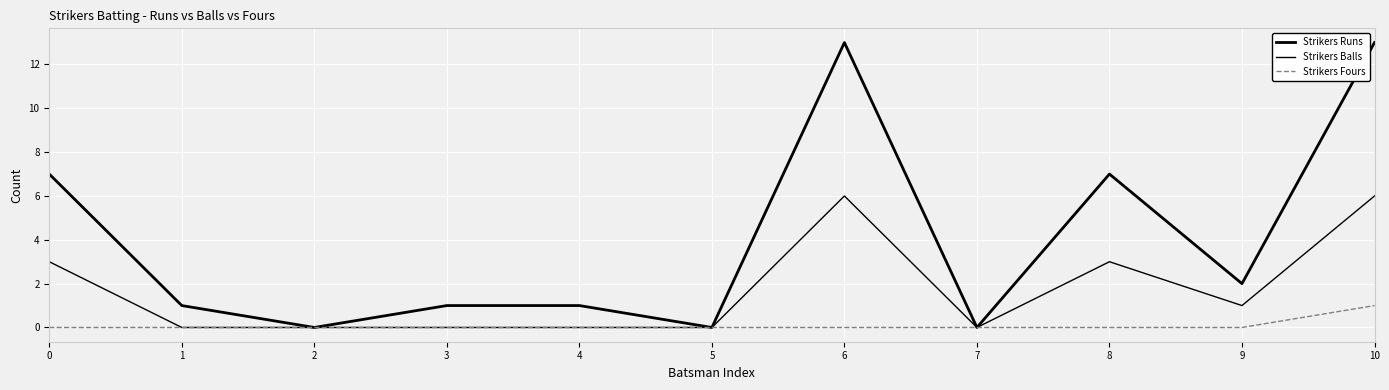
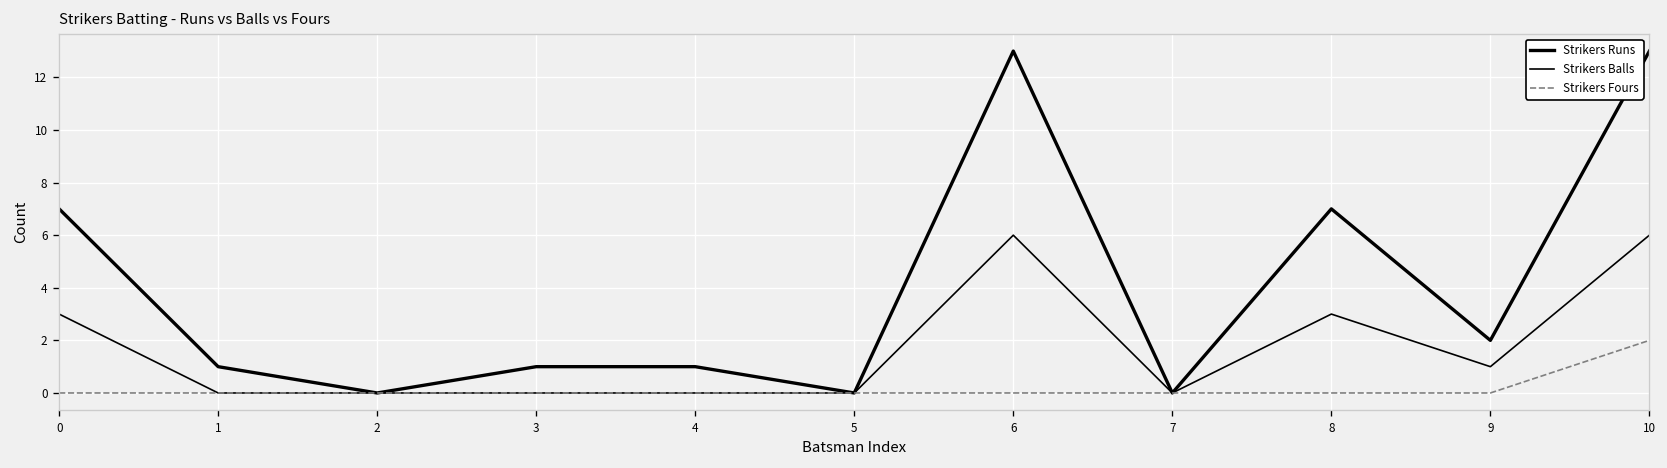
Strikers Fours, 10: 1 -> 2
